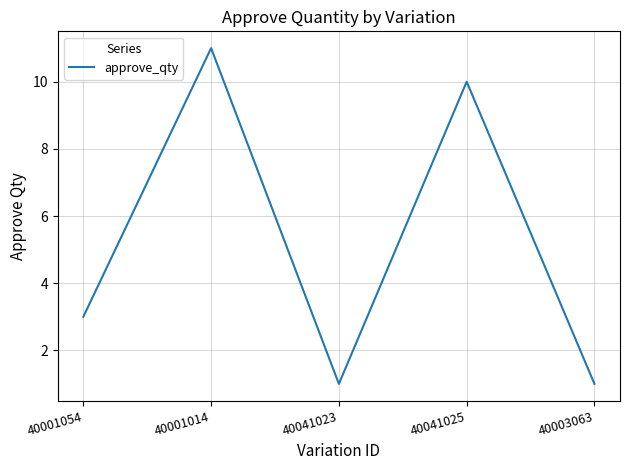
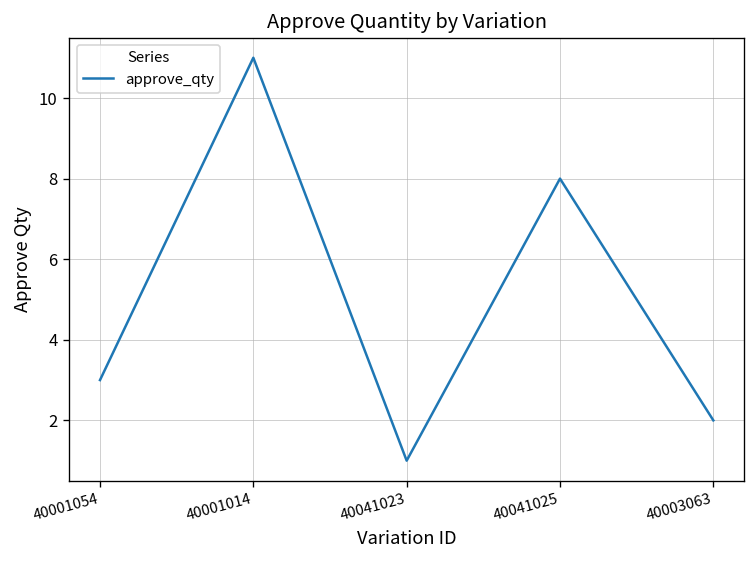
40041025: 10 -> 8
40003063: 1 -> 2
